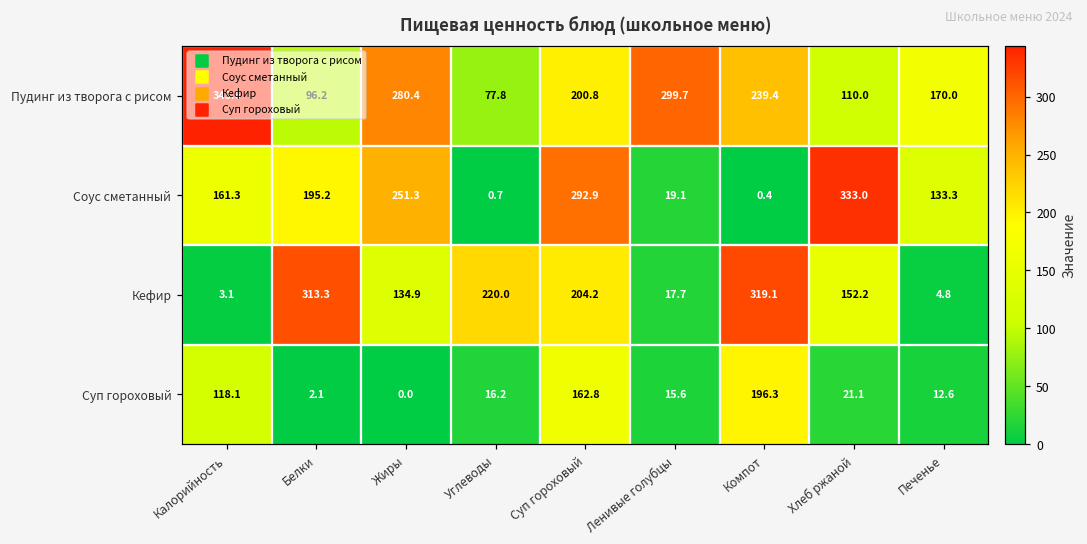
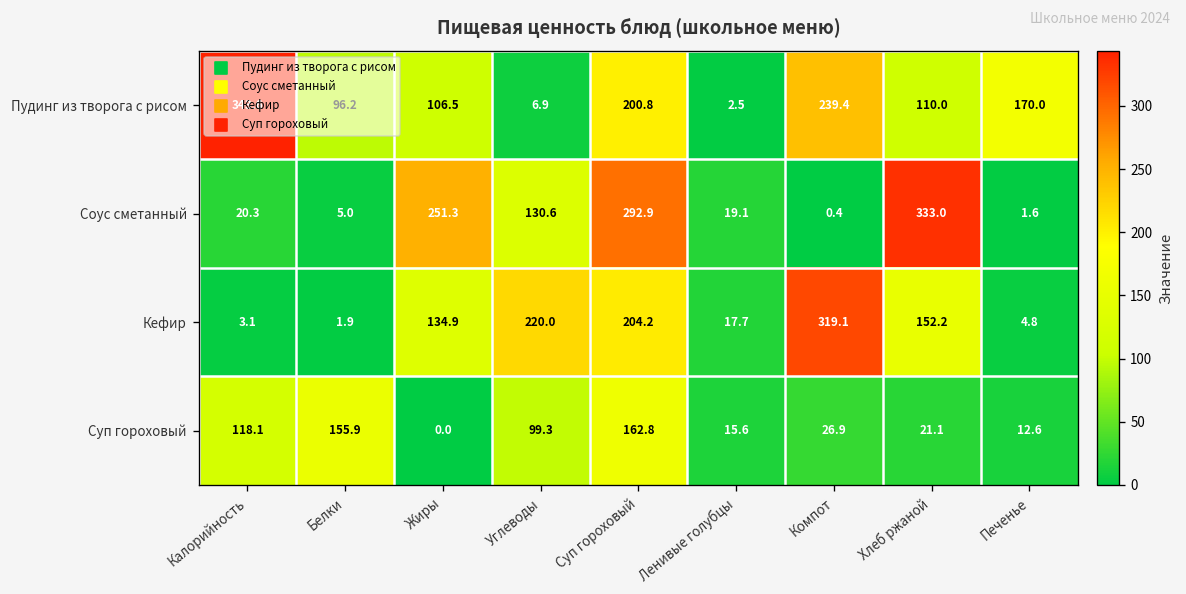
Пудинг из творога с рисом, Жиры: 280.4 -> 106.5
Пудинг из творога с рисом, Углеводы: 77.8 -> 6.9
Пудинг из творога с рисом, Ленивые голубцы: 299.7 -> 2.5
Соус сметанный, Калорийность: 161.3 -> 20.3
Соус сметанный, Белки: 195.2 -> 5.0
Соус сметанный, Углеводы: 0.7 -> 130.6
Соус сметанный, Печенье: 133.3 -> 1.6
Кефир, Белки: 313.3 -> 1.9
Суп гороховый, Белки: 2.1 -> 155.9
Суп гороховый, Углеводы: 16.2 -> 99.3
Суп гороховый, Компот: 196.3 -> 26.9
